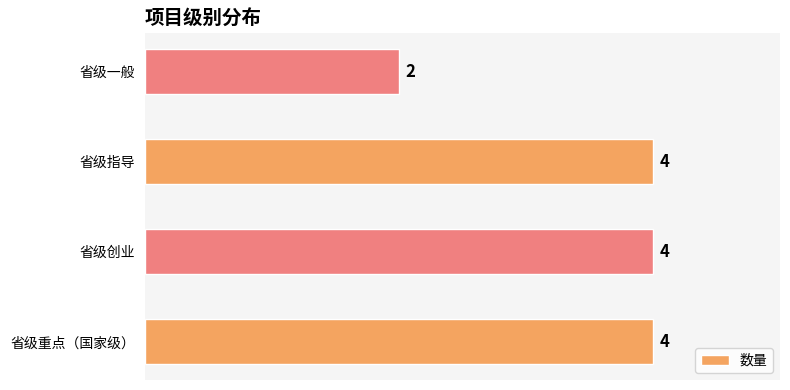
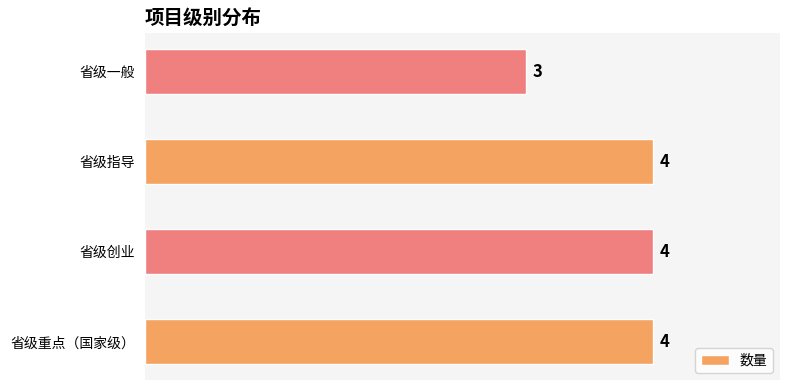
省级一般: 2 -> 3
